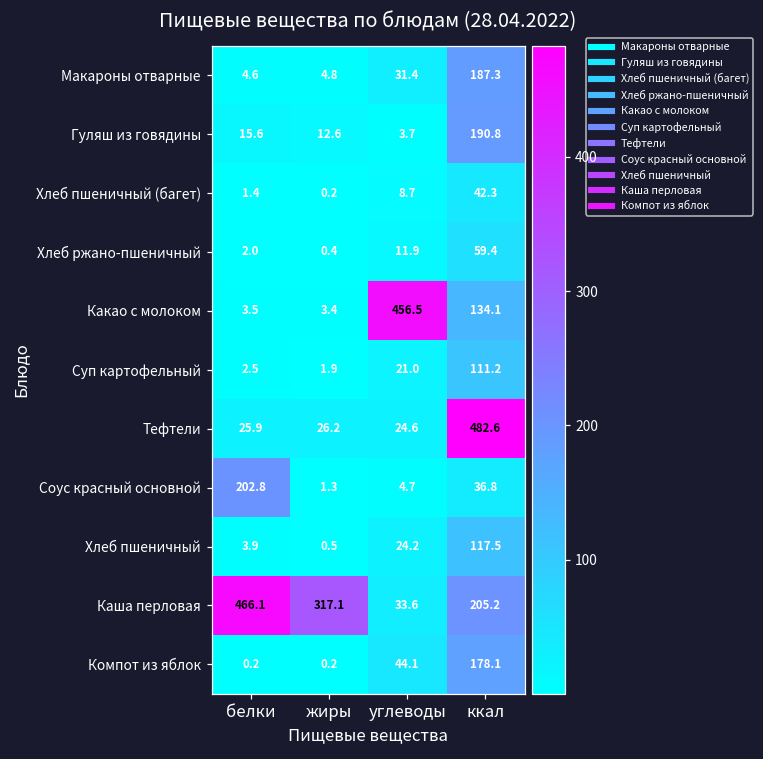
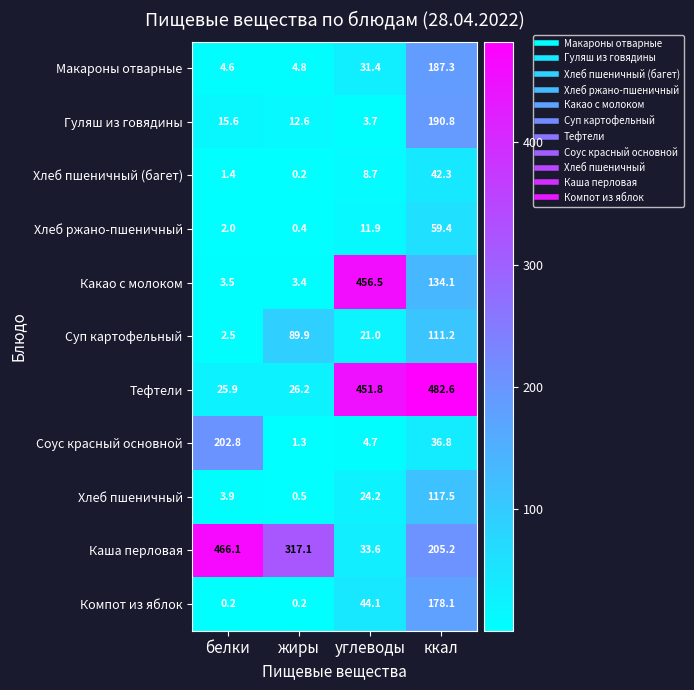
Суп картофельный, жиры: 1.9 -> 89.9
Тефтели, углеводы: 24.6 -> 451.8
